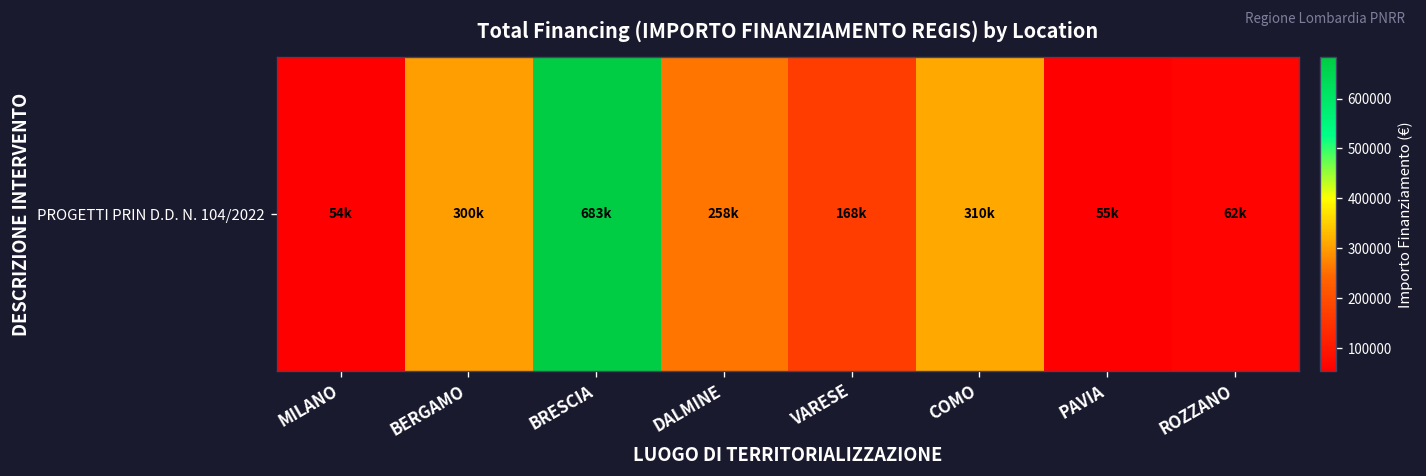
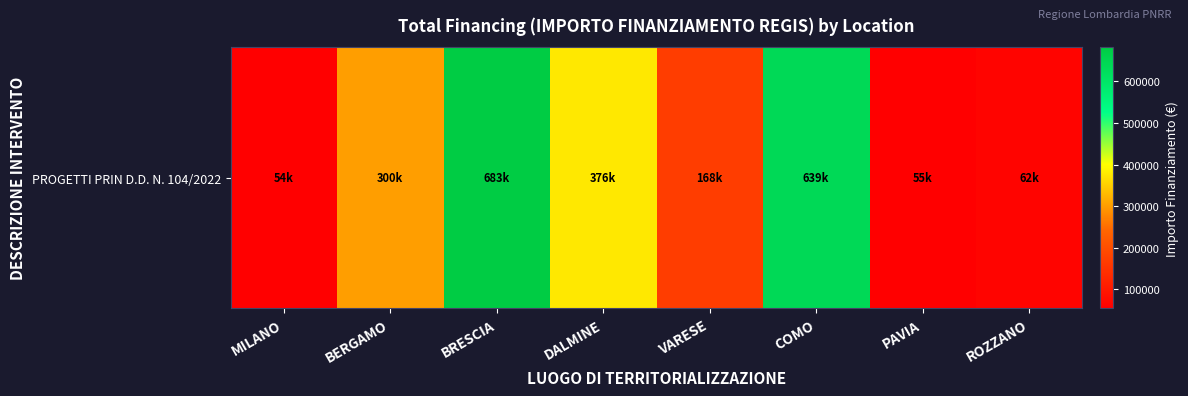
PROGETTI PRIN D.D. N. 104/2022, DALMINE: 258k -> 376k
PROGETTI PRIN D.D. N. 104/2022, COMO: 310k -> 639k
